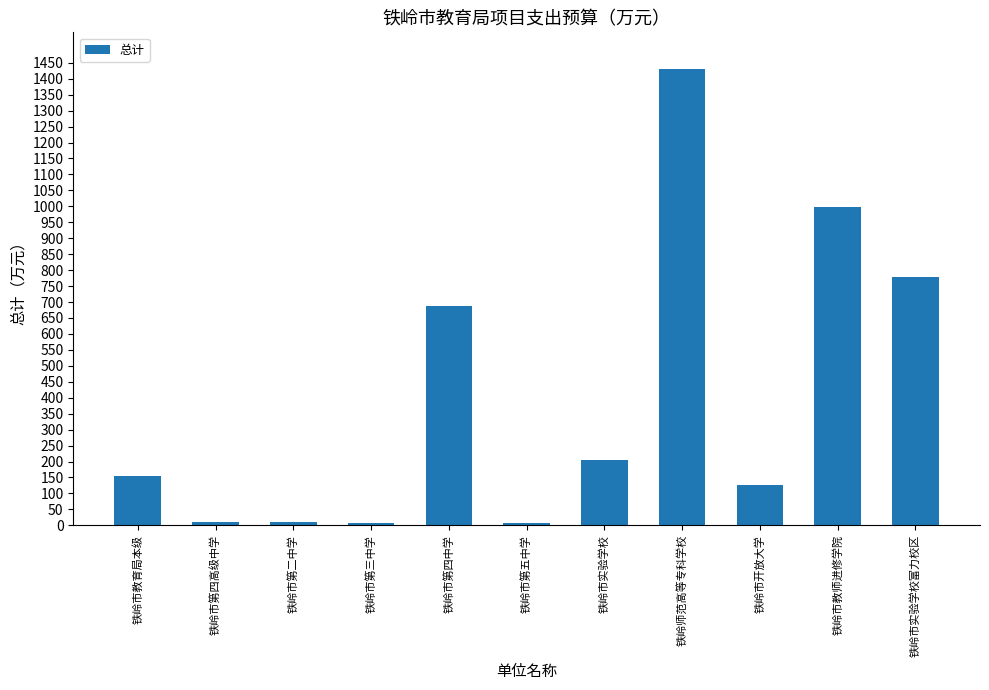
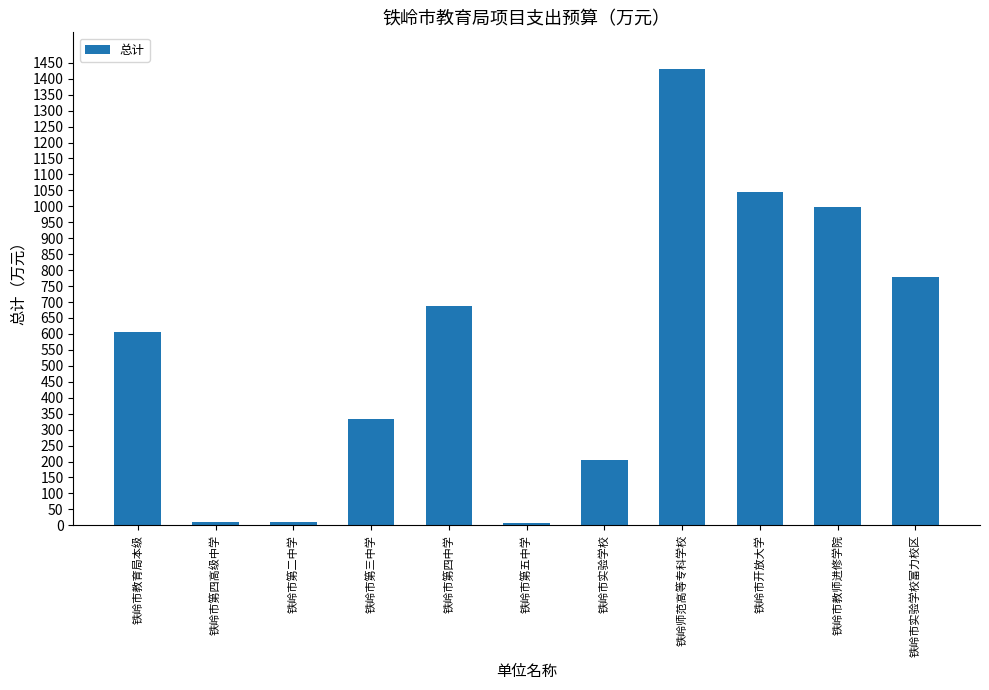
铁岭市教育局本级: 160 -> 610
铁岭市第三中学: 10 -> 330
铁岭市开放大学: 130 -> 1050
